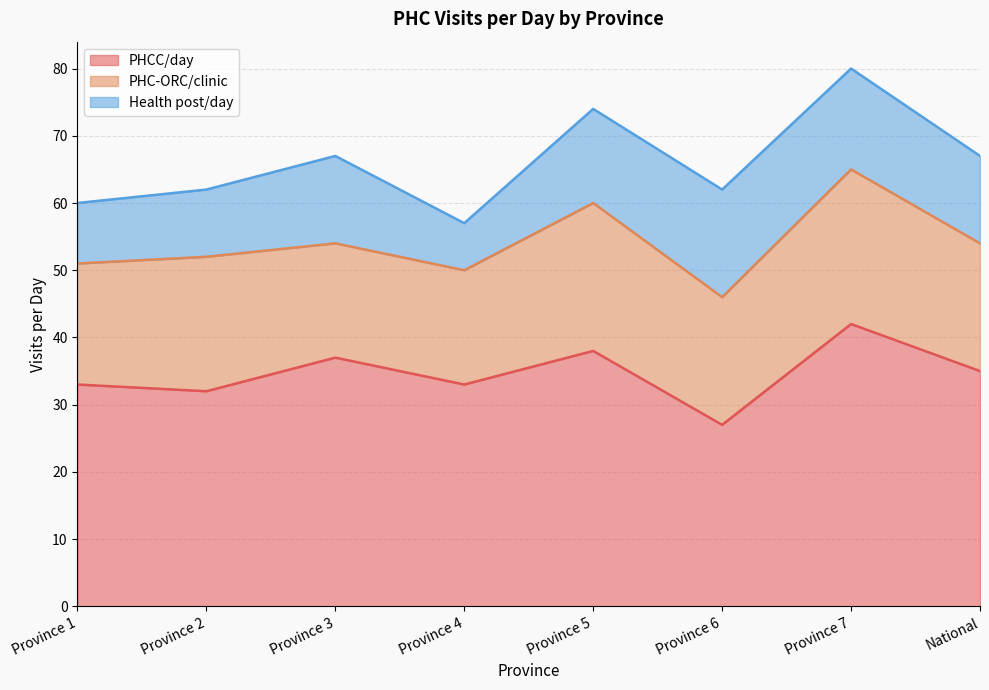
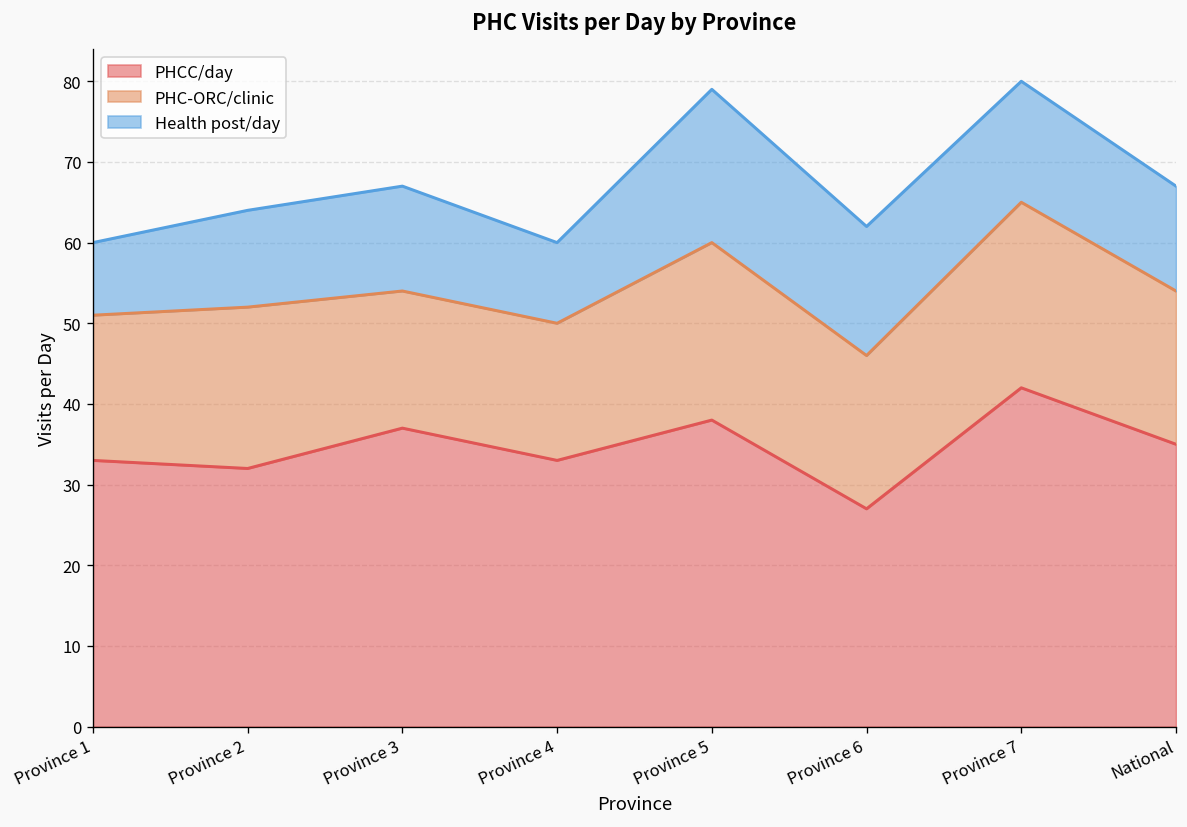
Health post/day, Province 2: 10 -> 12
Health post/day, Province 4: 7 -> 10
Health post/day, Province 5: 14 -> 19
